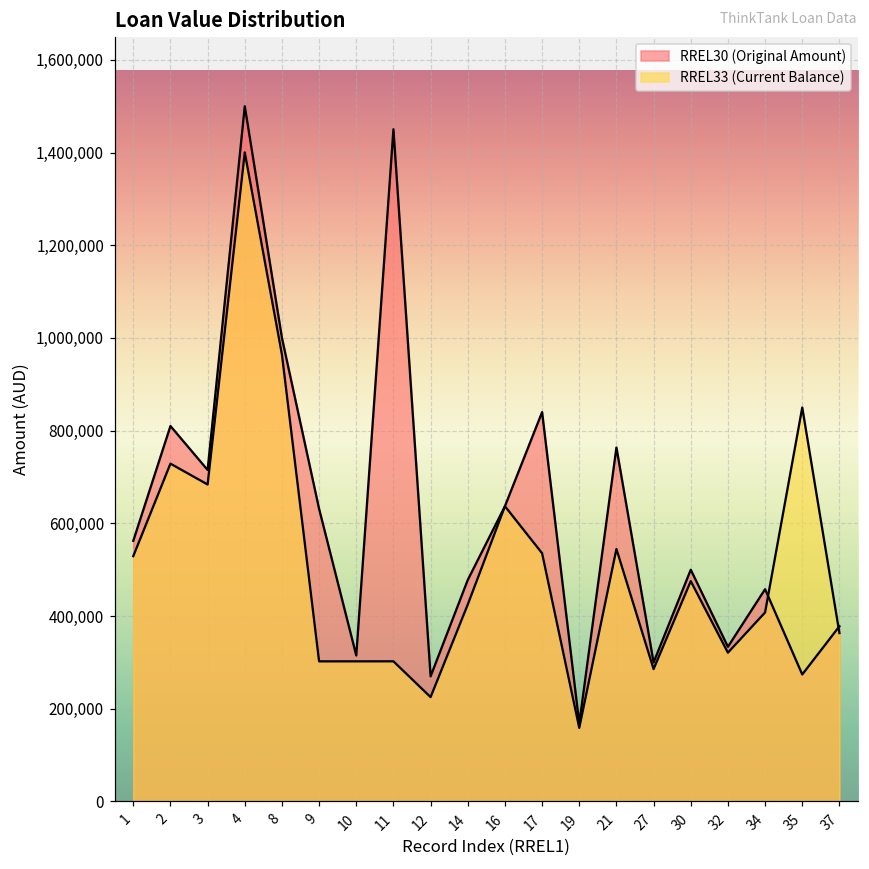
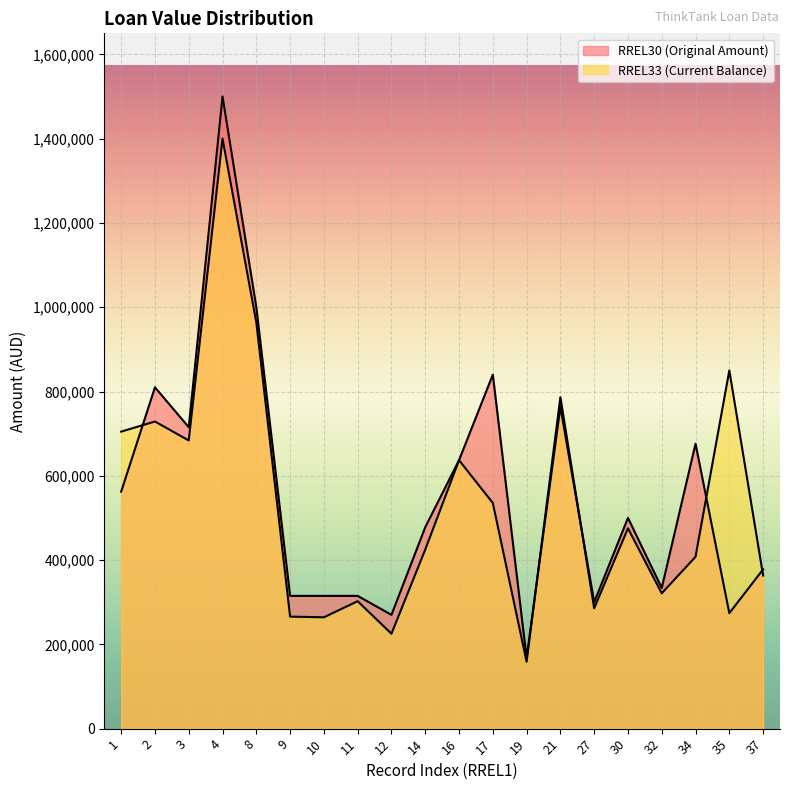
RREL33 (Current Balance), 1: 530,000 -> 700,000
RREL30 (Original Amount), 9: 630,000 -> 320,000
RREL33 (Current Balance), 9: 300,000 -> 270,000
RREL33 (Current Balance), 10: 300,000 -> 260,000
RREL30 (Original Amount), 11: 1,450,000 -> 320,000
RREL33 (Current Balance), 21: 540,000 -> 790,000
RREL30 (Original Amount), 34: 460,000 -> 680,000
